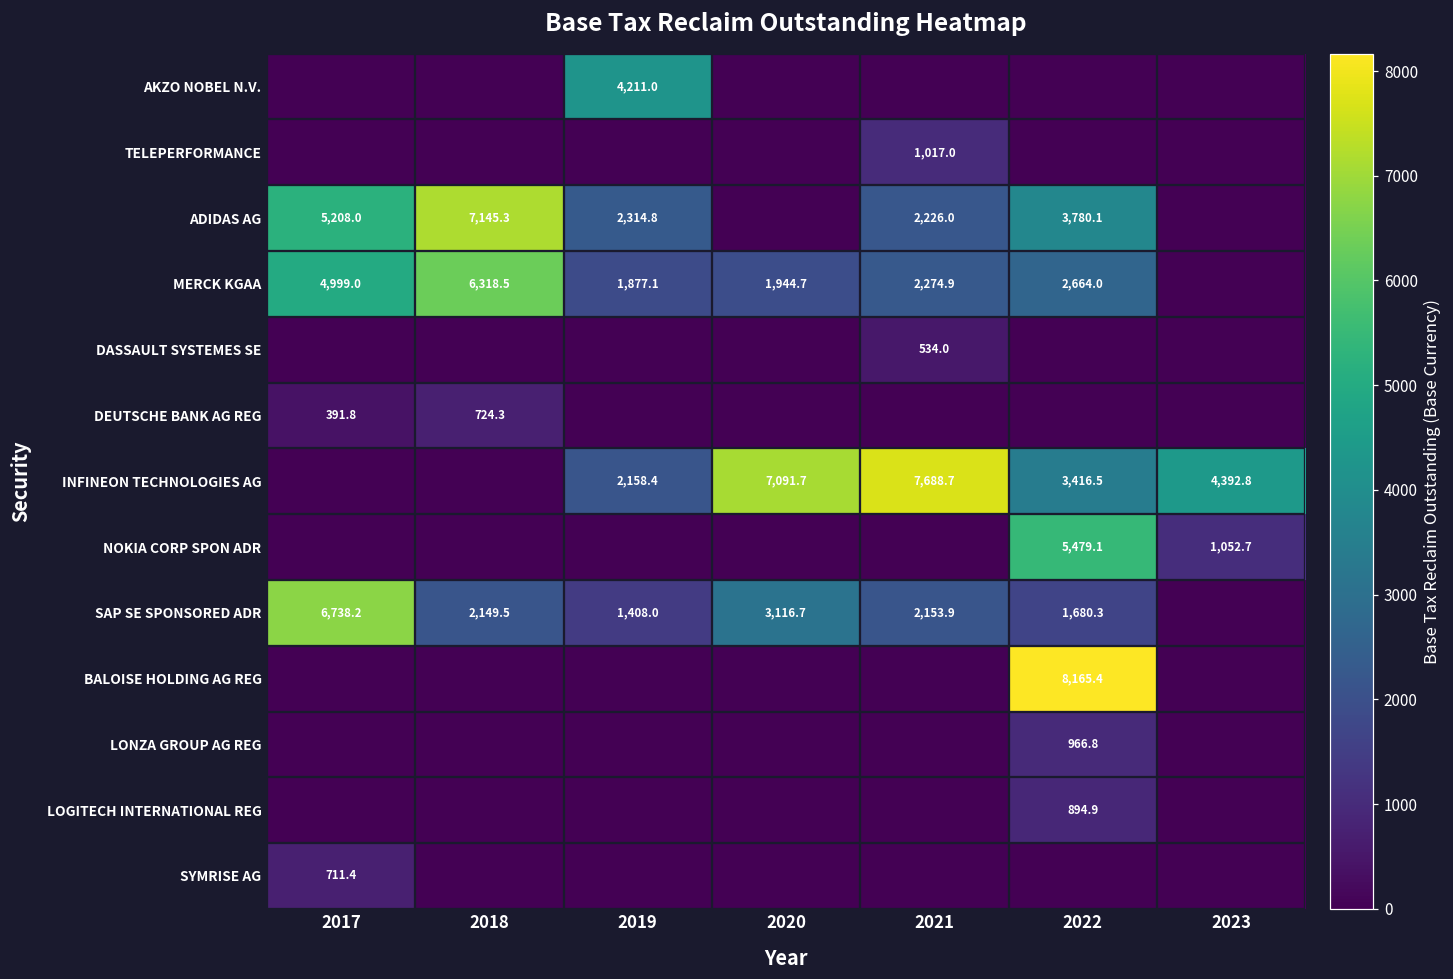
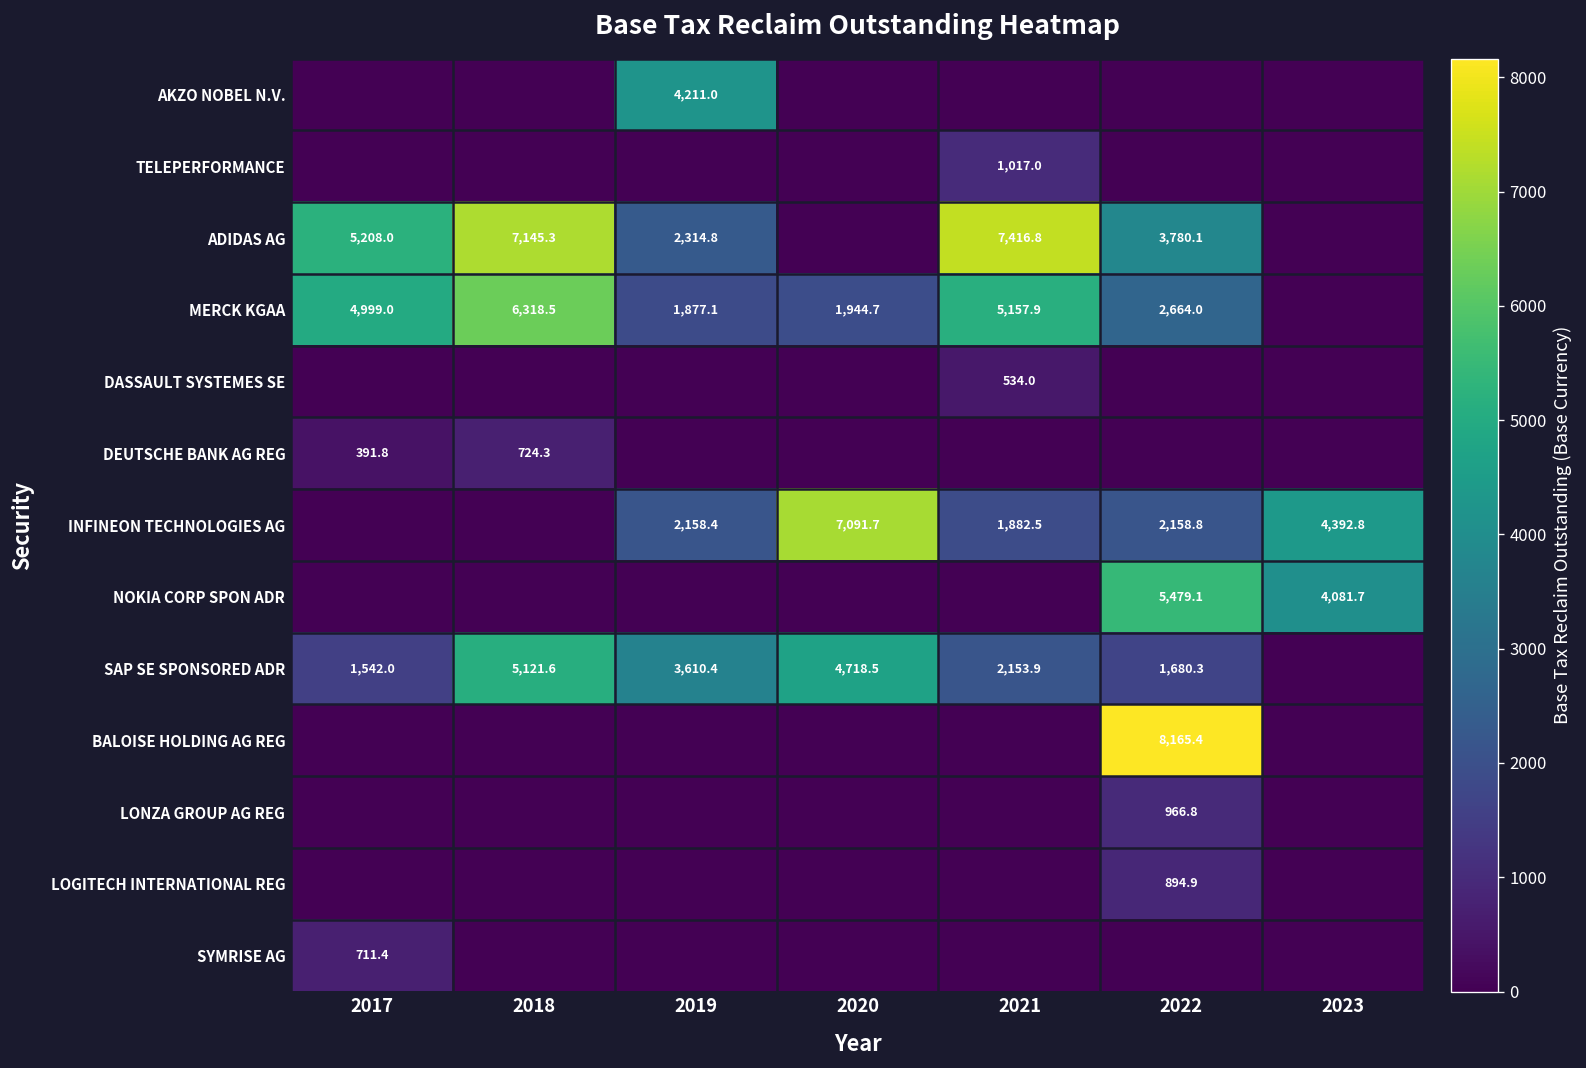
ADIDAS AG, 2021: 2,226.0 -> 7,416.8
MERCK KGAA, 2021: 2,274.9 -> 5,157.9
INFINEON TECHNOLOGIES AG, 2021: 7,688.7 -> 1,882.5
INFINEON TECHNOLOGIES AG, 2022: 3,416.5 -> 2,158.8
NOKIA CORP SPON ADR, 2023: 1,052.7 -> 4,081.7
SAP SE SPONSORED ADR, 2017: 6,738.2 -> 1,542.0
SAP SE SPONSORED ADR, 2018: 2,149.5 -> 5,121.6
SAP SE SPONSORED ADR, 2019: 1,408.0 -> 3,610.4
SAP SE SPONSORED ADR, 2020: 3,116.7 -> 4,718.5
